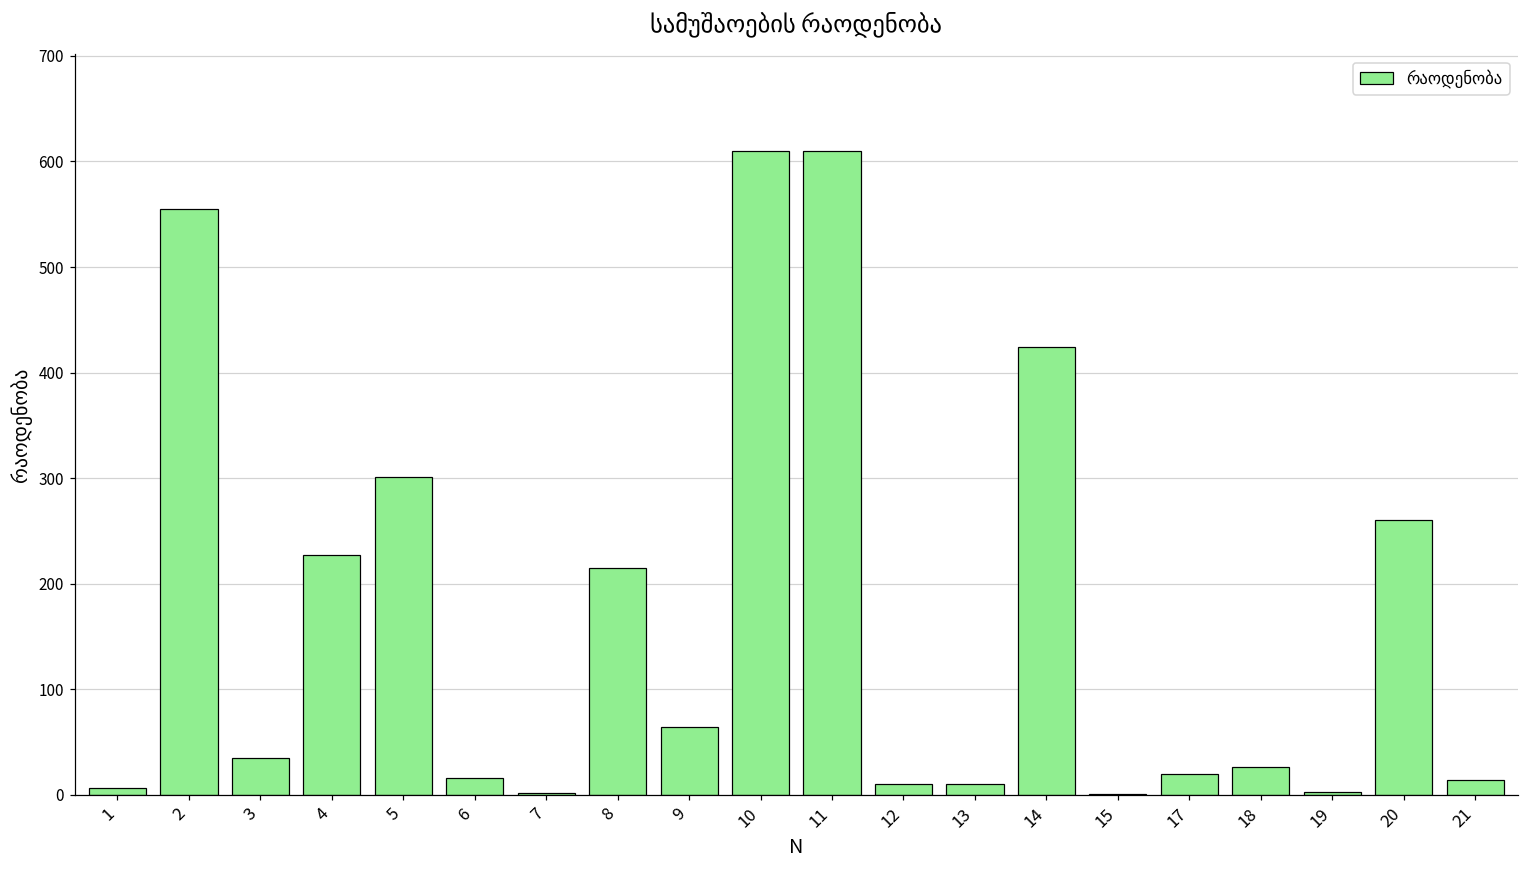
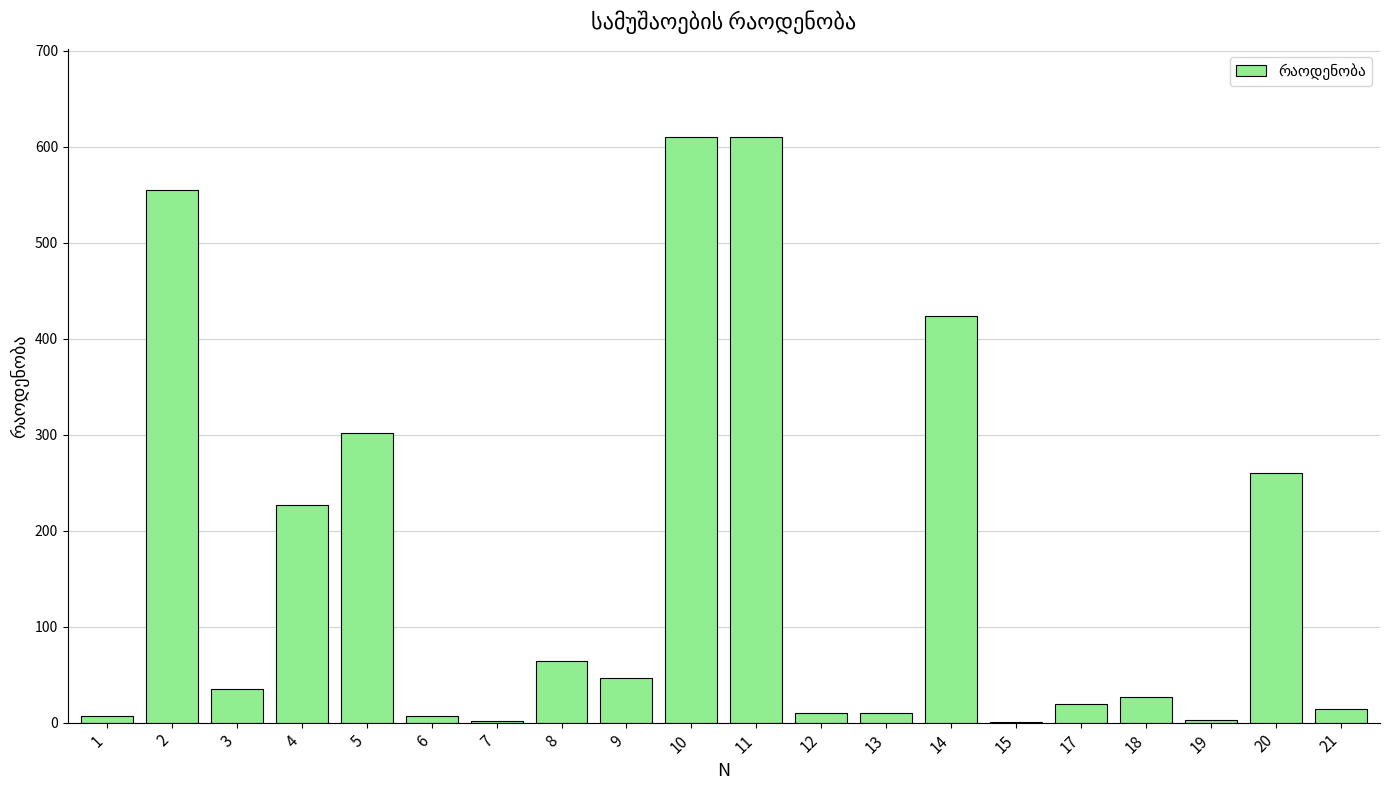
6: 20 -> 10
8: 210 -> 60
9: 60 -> 50
